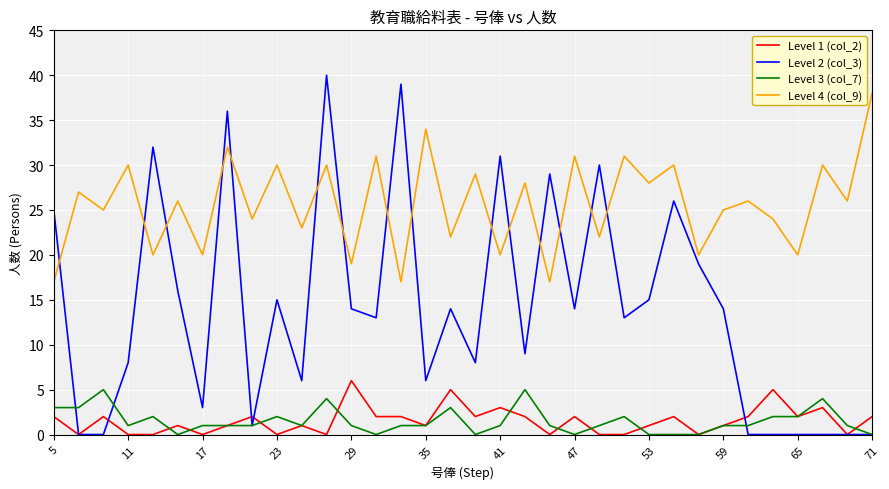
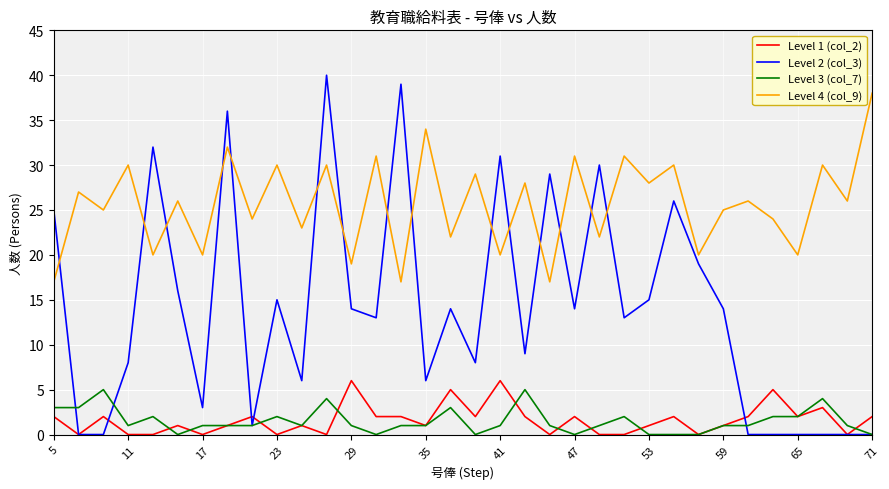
Level 1 (col_2), 41: 3 -> 6
